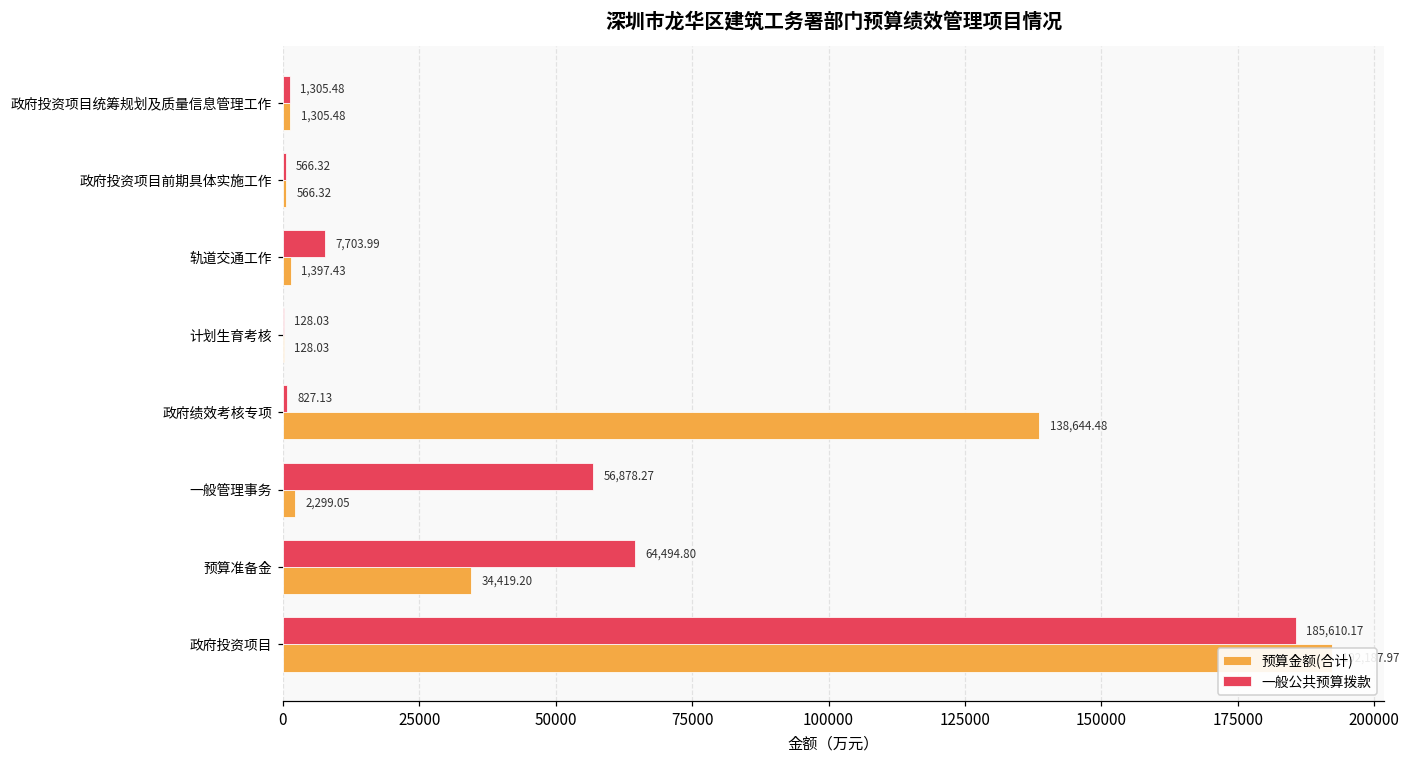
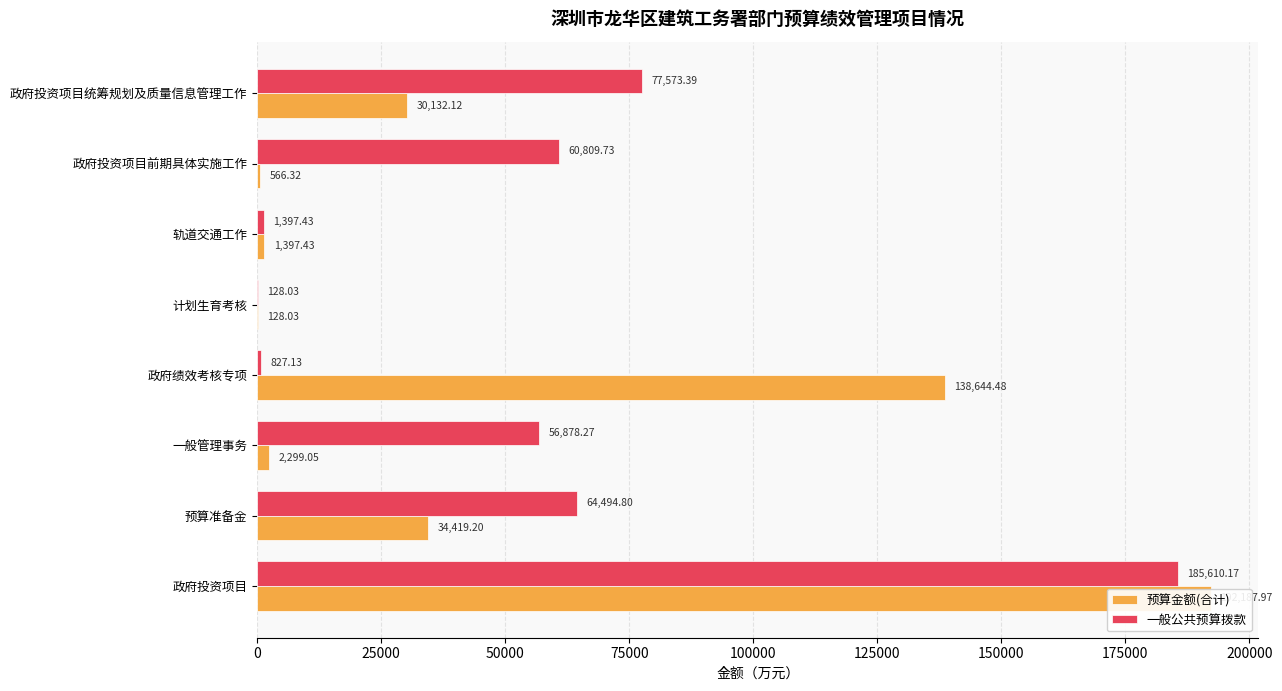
一般公共预算拨款, 政府投资项目统筹规划及质量信息管理工作: 1,305.48 -> 77,573.39
预算金额(合计), 政府投资项目统筹规划及质量信息管理工作: 1,305.48 -> 30,132.12
一般公共预算拨款, 政府投资项目前期具体实施工作: 566.32 -> 60,809.73
一般公共预算拨款, 轨道交通工作: 7,703.99 -> 1,397.43
